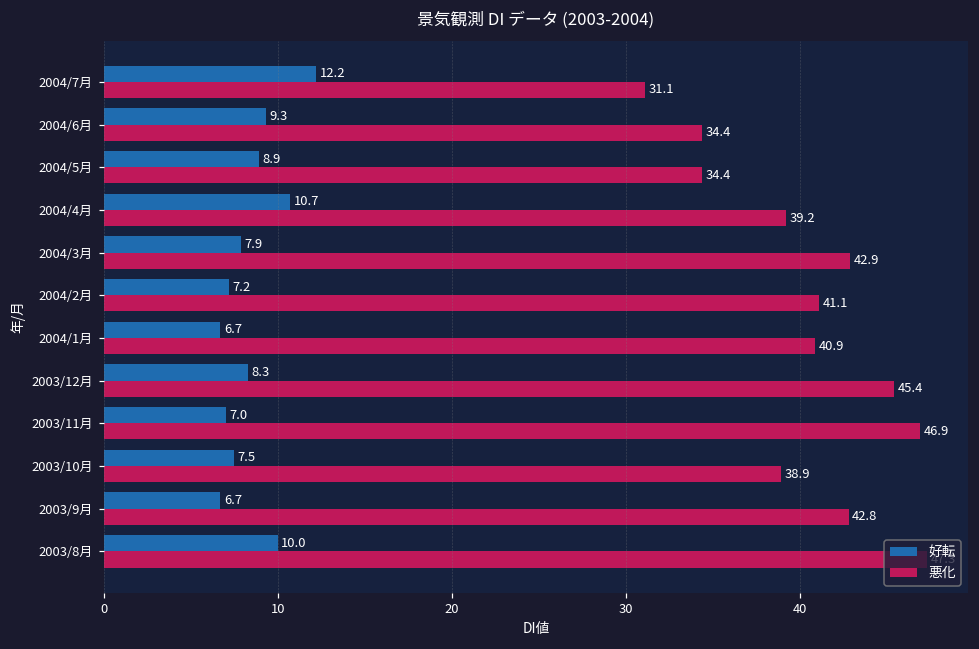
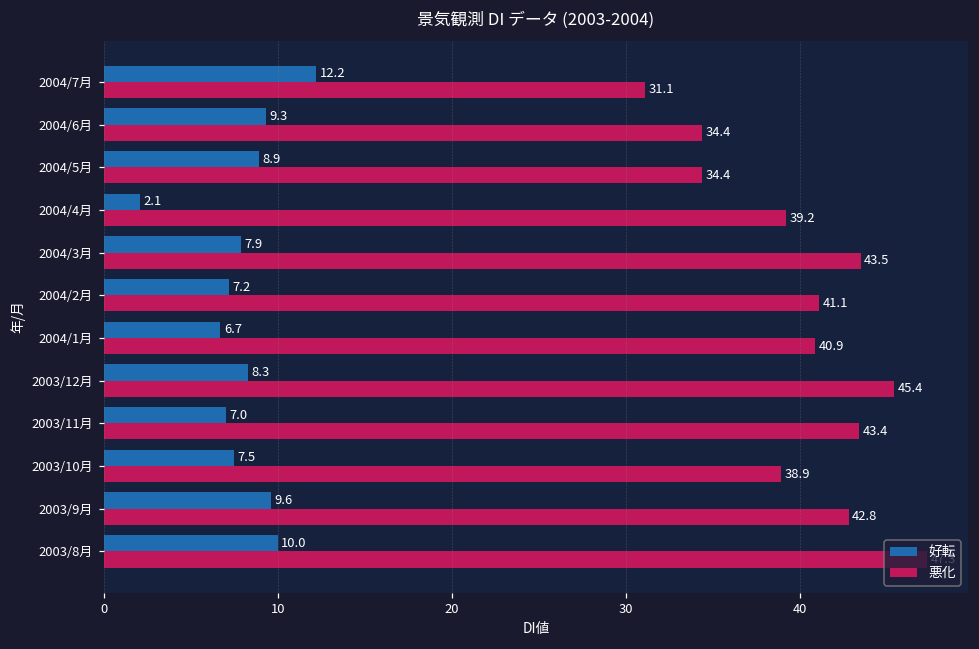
好転, 2004/4月: 10.7 -> 2.1
悪化, 2004/3月: 42.9 -> 43.5
悪化, 2003/11月: 46.9 -> 43.4
好転, 2003/9月: 6.7 -> 9.6
